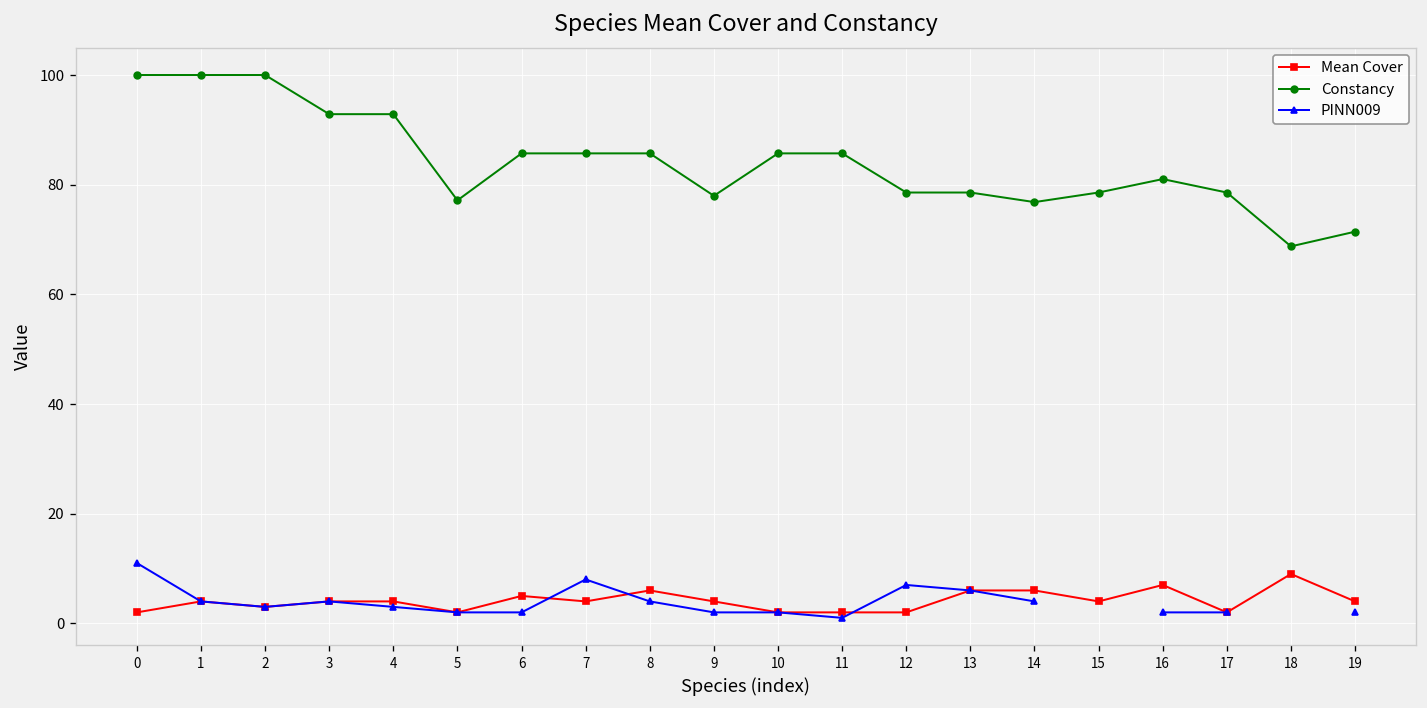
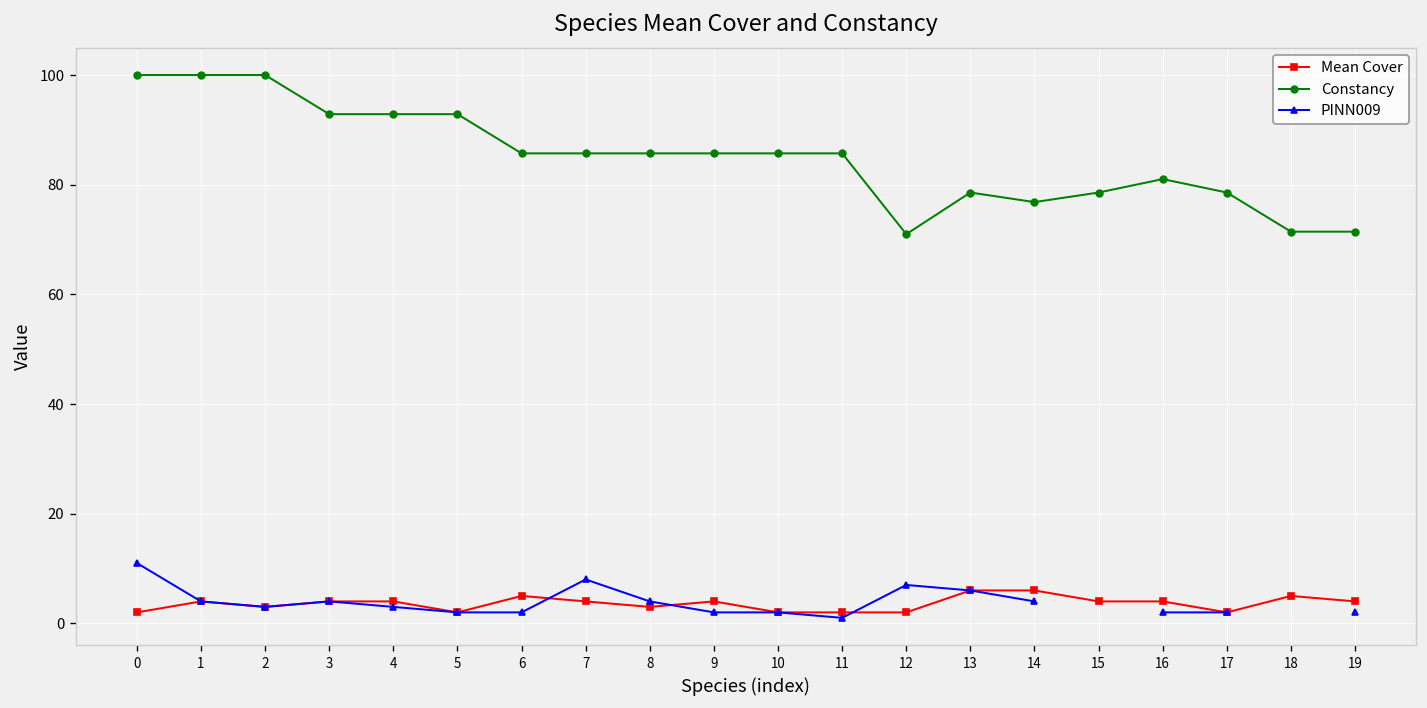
Constancy, 5: 77 -> 93
Mean Cover, 8: 6 -> 3
Constancy, 9: 78 -> 86
Constancy, 12: 79 -> 71
Mean Cover, 16: 7 -> 4
Mean Cover, 18: 9 -> 5
Constancy, 18: 69 -> 71
